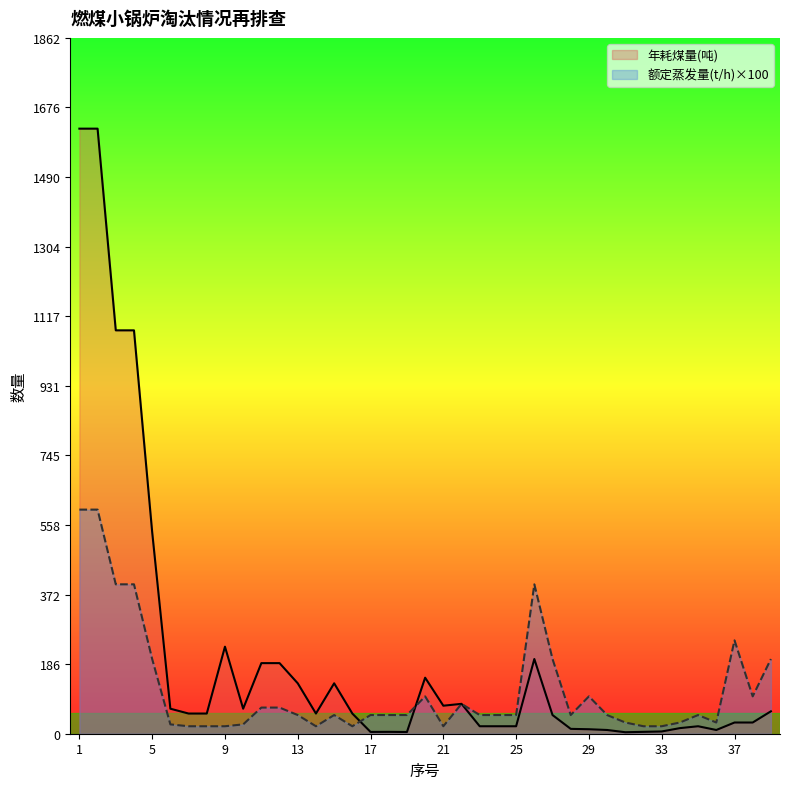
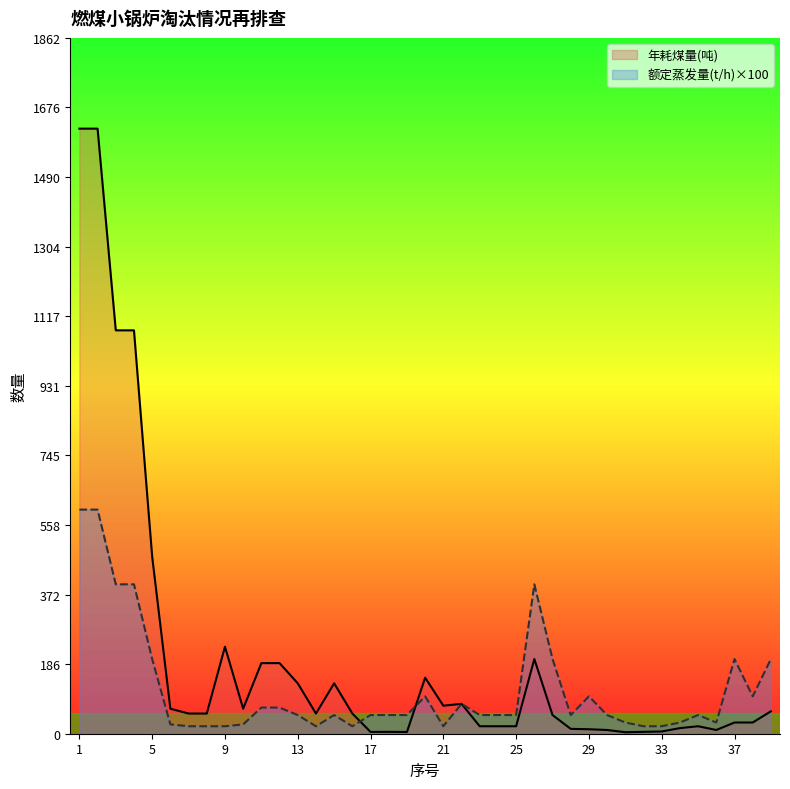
年耗煤量(吨), 5: 540 -> 470
额定蒸发量(t/h)×100, 37: 250 -> 200
